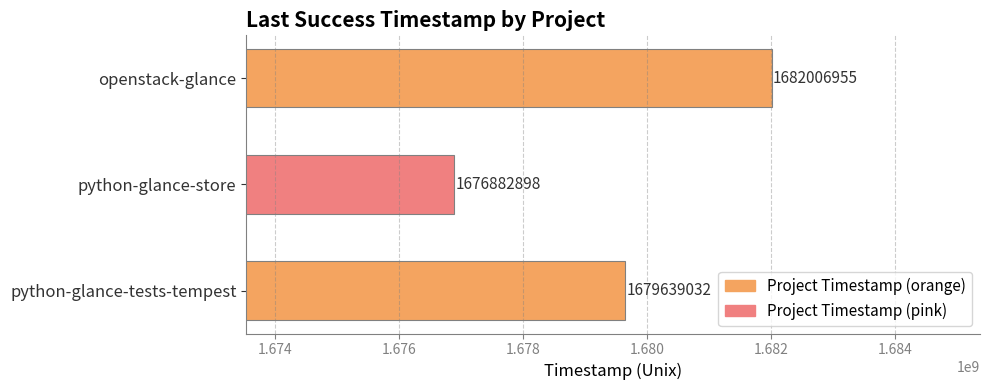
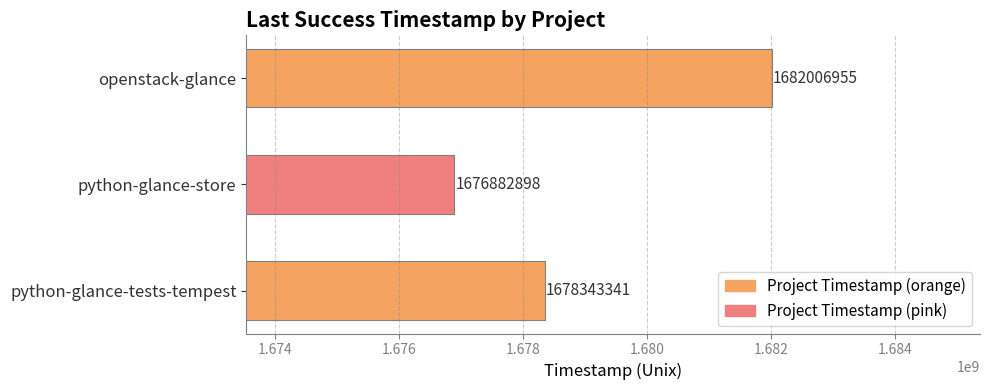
python-glance-tests-tempest: 1679639032 -> 1678343341
